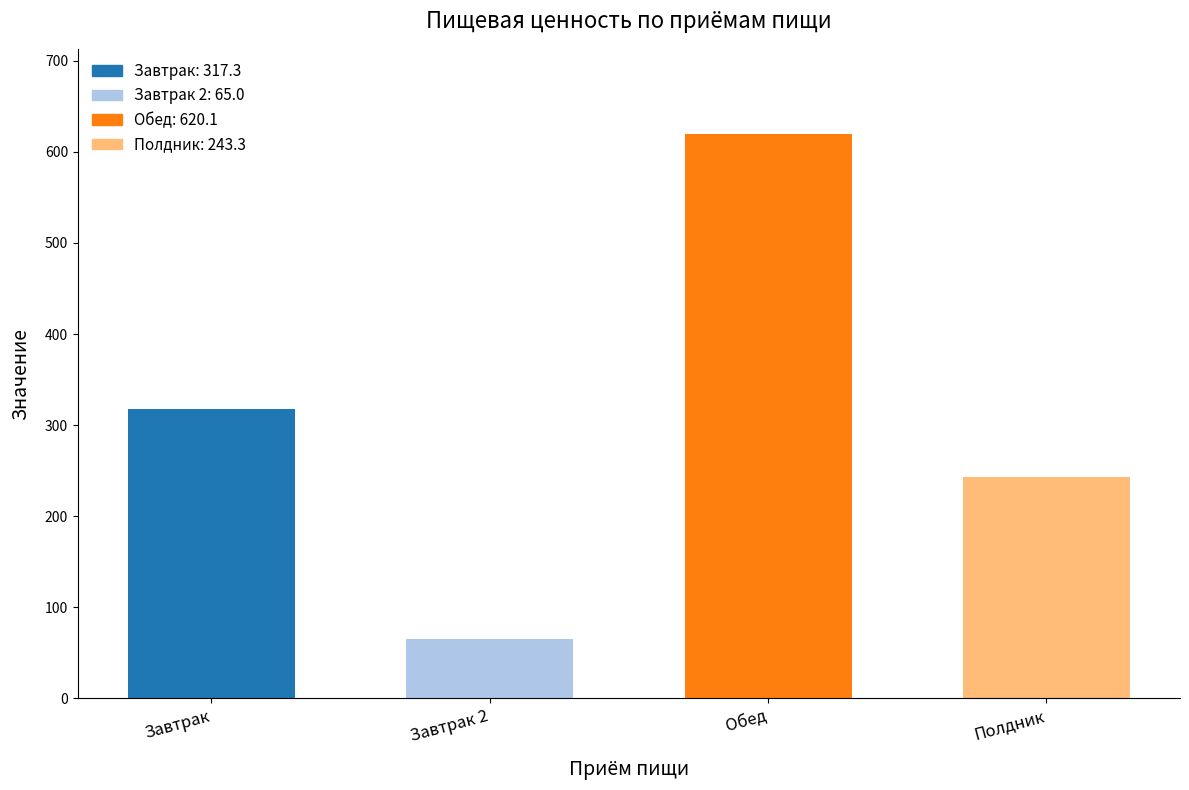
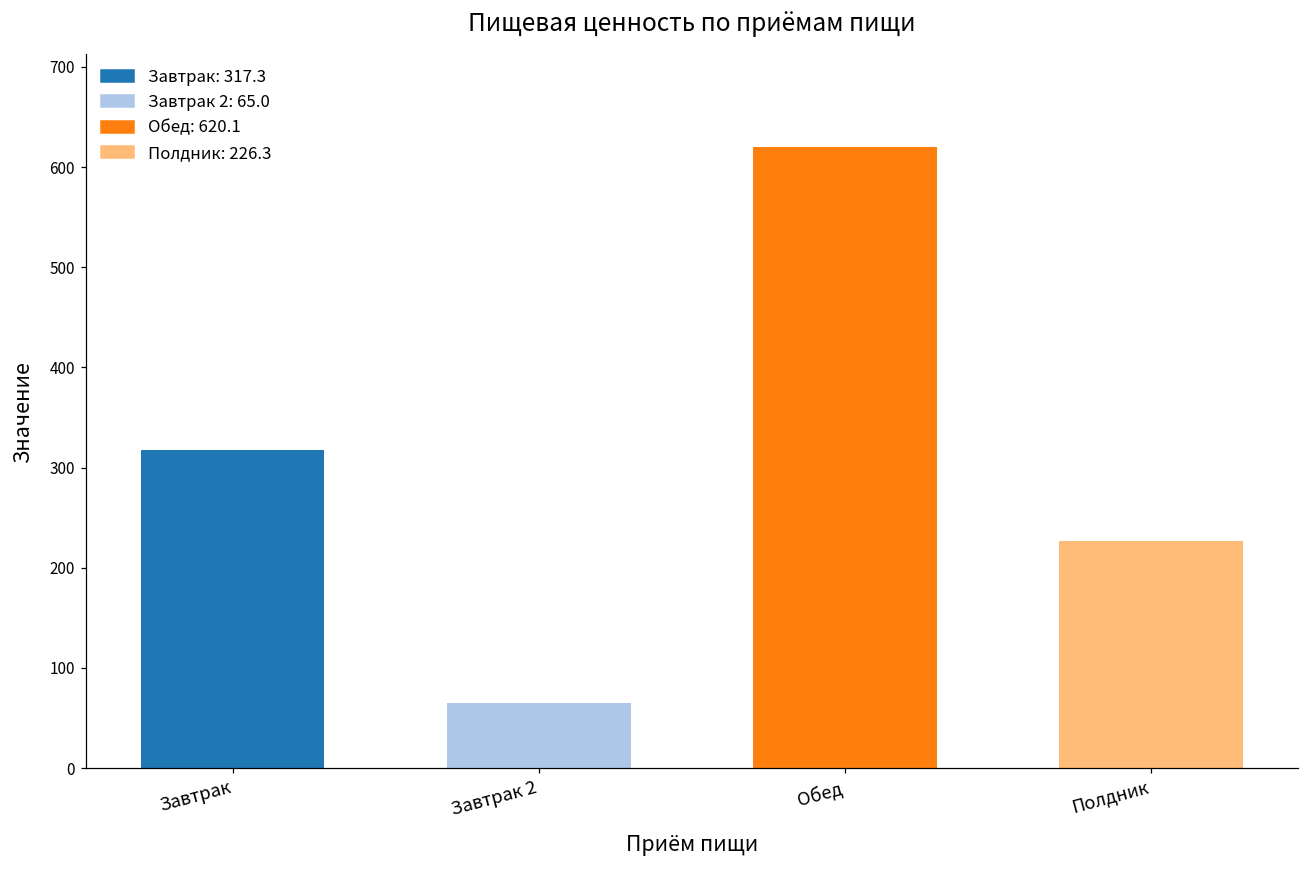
Полдник: 243.3 -> 226.3
